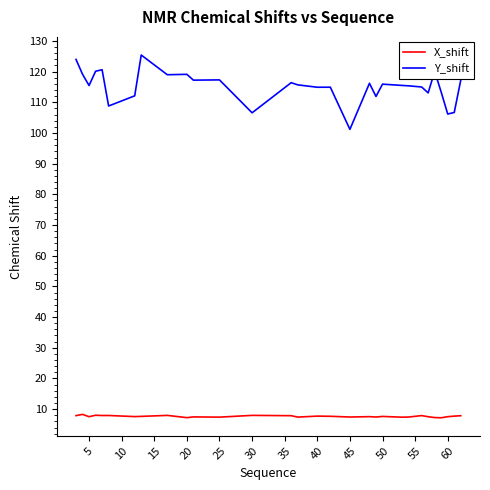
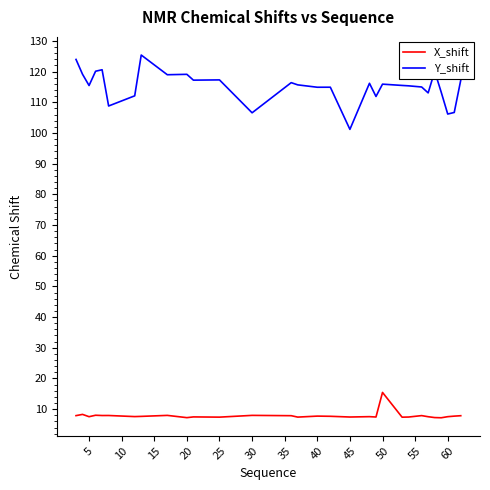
X_shift, 50: 8 -> 15
